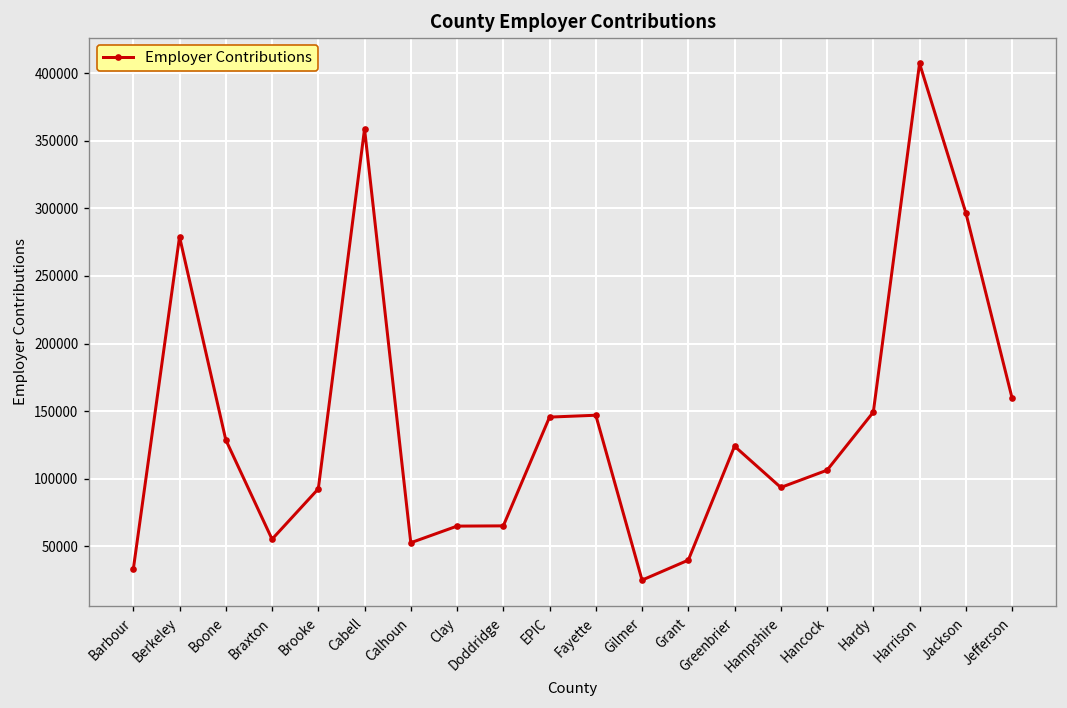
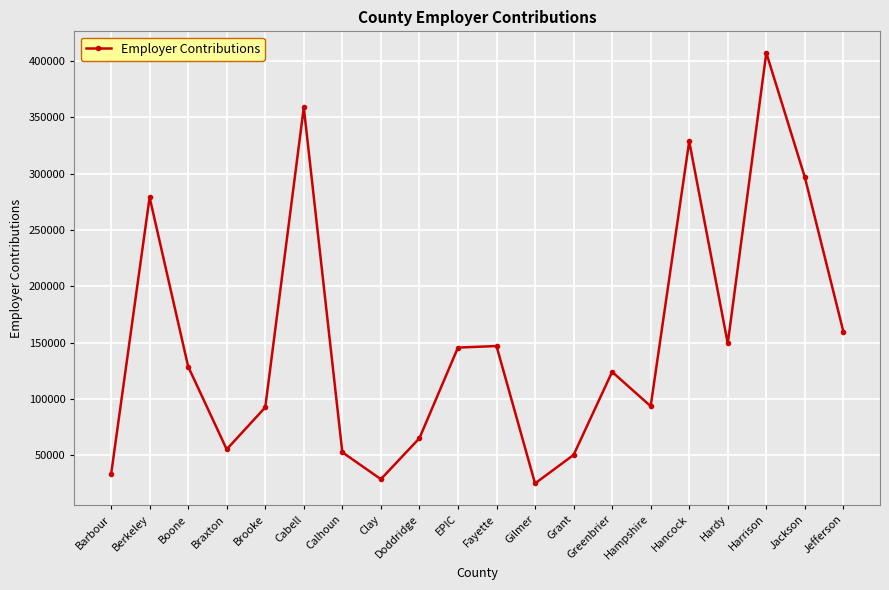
Clay: 65000 -> 29000
Grant: 40000 -> 50000
Hancock: 106000 -> 329000
